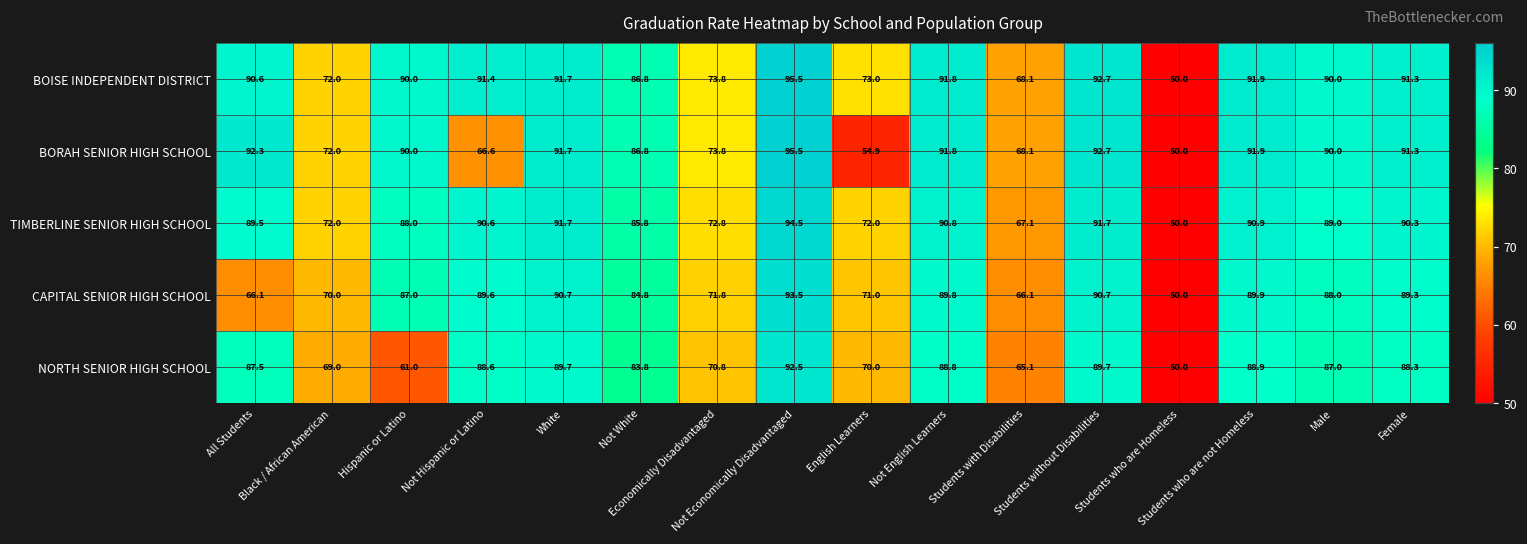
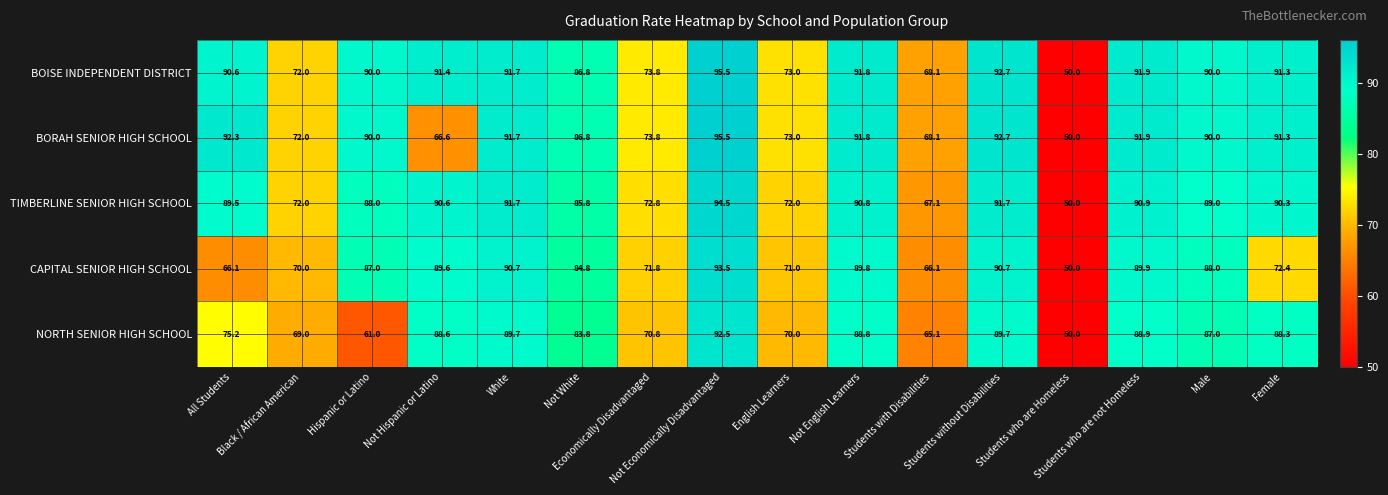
BORAH SENIOR HIGH SCHOOL, English Learners: 54.9 -> 73.0
CAPITAL SENIOR HIGH SCHOOL, Female: 89.3 -> 72.4
NORTH SENIOR HIGH SCHOOL, All Students: 87.5 -> 75.2
